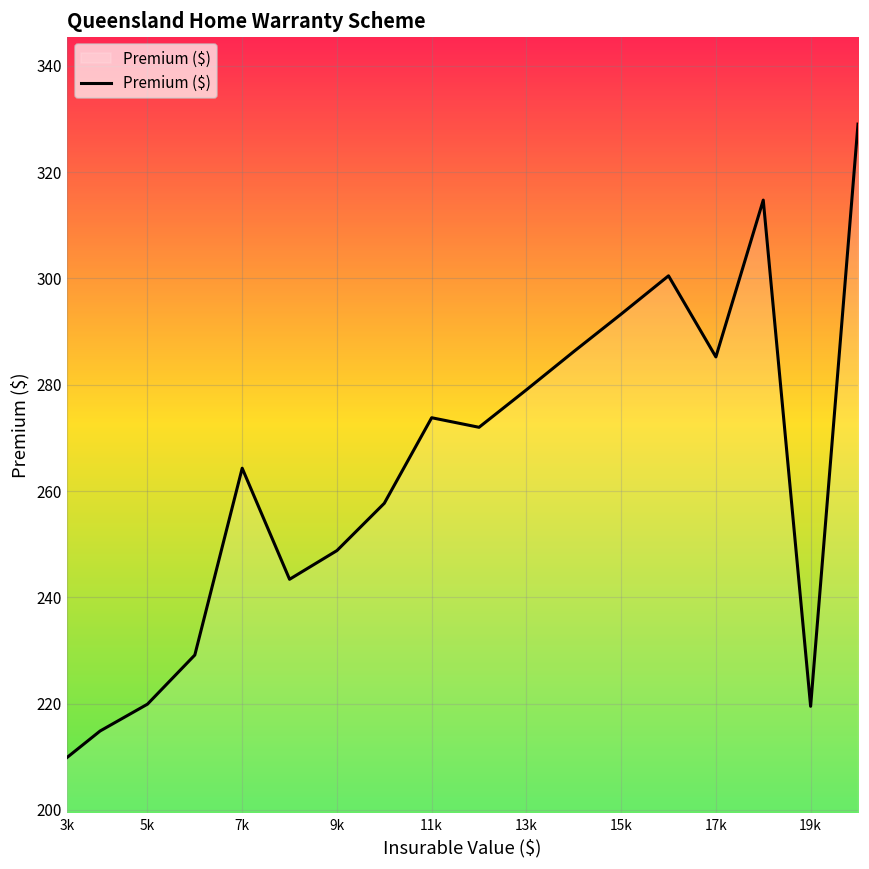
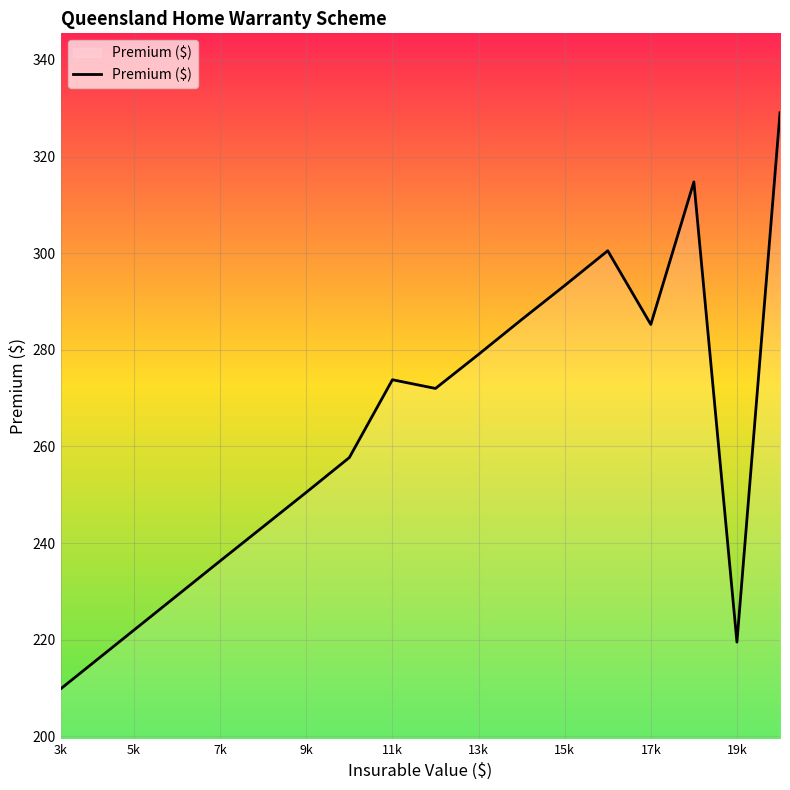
5k: 220 -> 222
7k: 264 -> 236
9k: 249 -> 251
